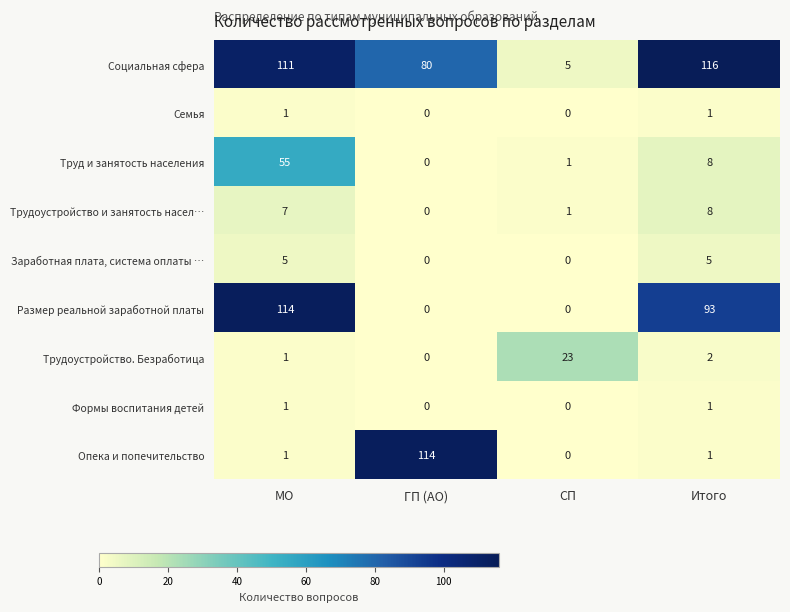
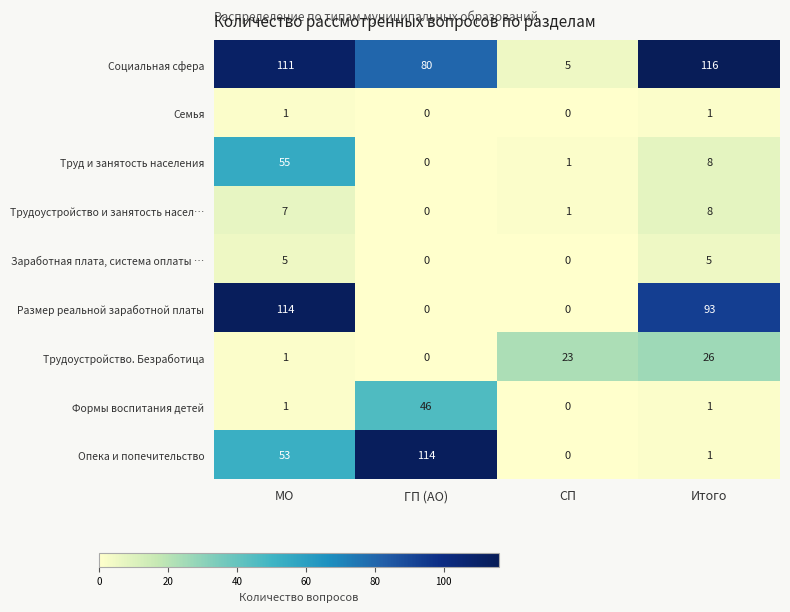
Трудоустройство. Безработица, Итого: 2 -> 26
Формы воспитания детей, ГП (АО): 0 -> 46
Опека и попечительство, МО: 1 -> 53
